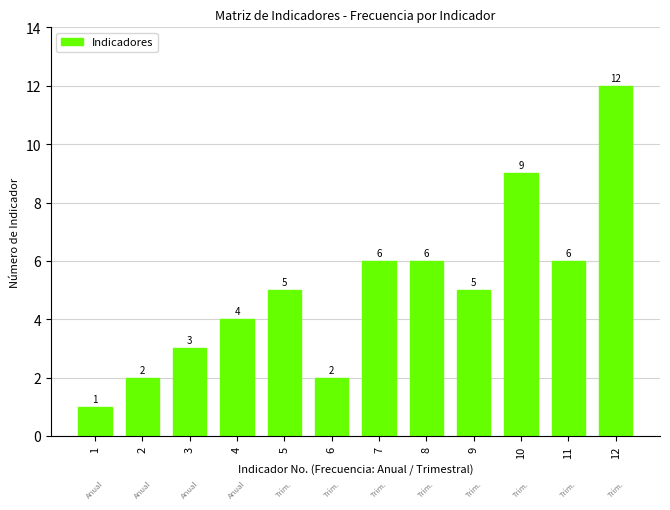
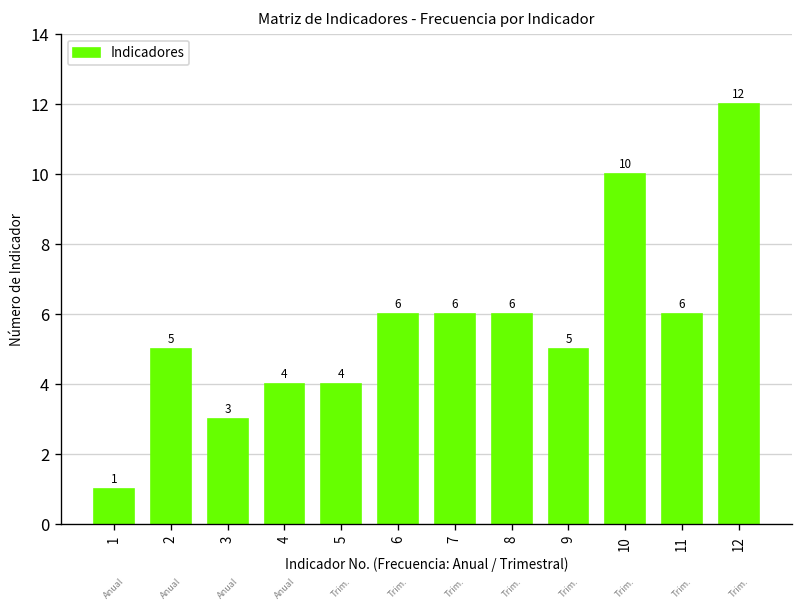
2: 2 -> 5
5: 5 -> 4
6: 2 -> 6
10: 9 -> 10
